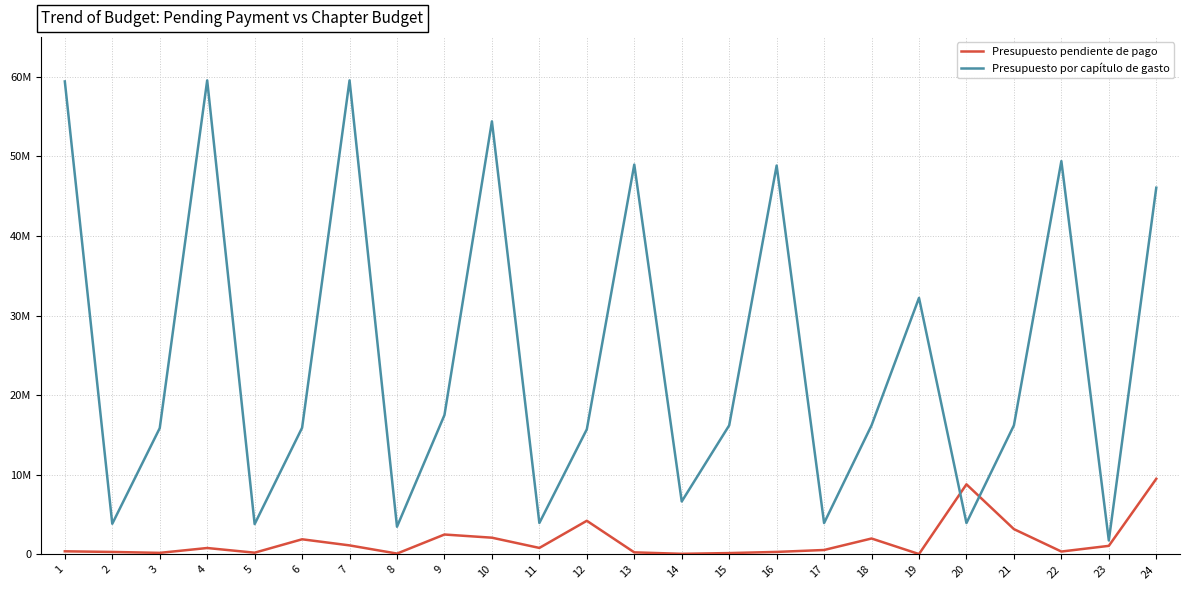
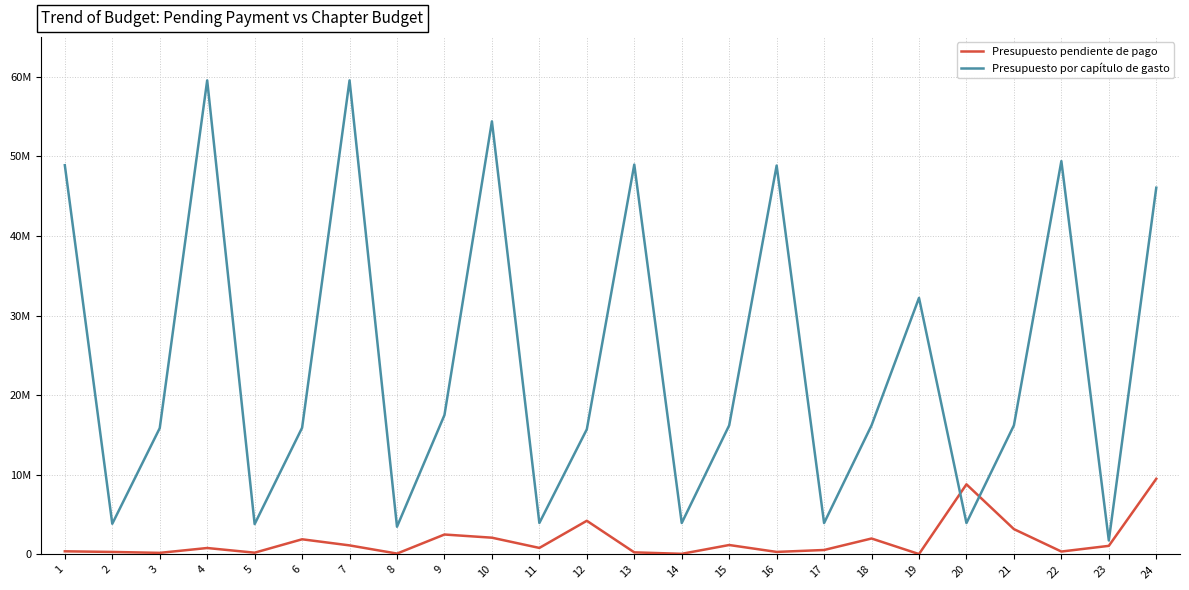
Presupuesto por capítulo de gasto, 1: 59000000 -> 49000000
Presupuesto por capítulo de gasto, 14: 7000000 -> 4000000
Presupuesto pendiente de pago, 15: 0 -> 1000000
